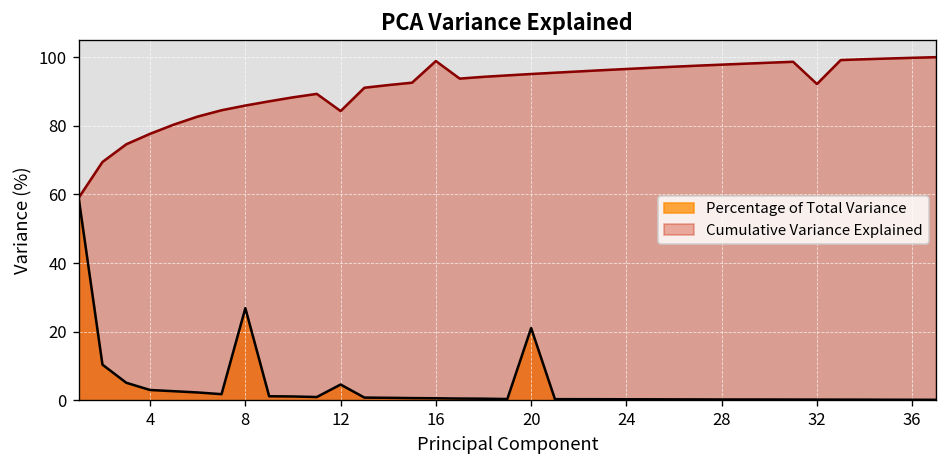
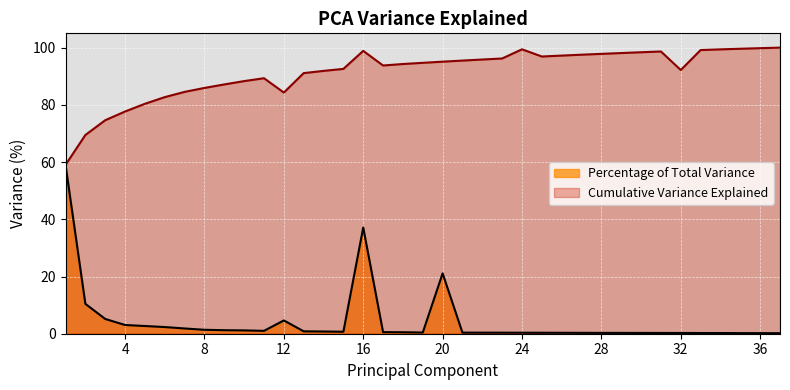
Percentage of Total Variance, 8: 27 -> 1
Percentage of Total Variance, 16: 1 -> 37
Cumulative Variance Explained, 24: 97 -> 99
